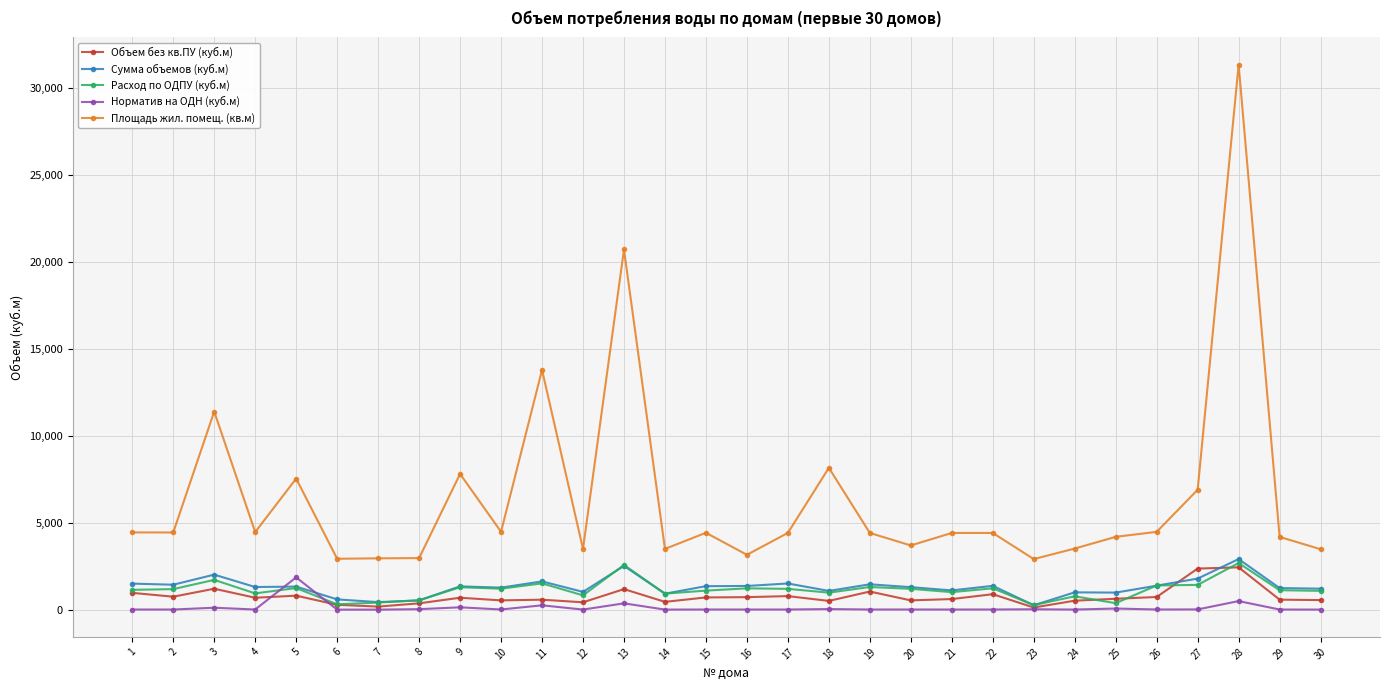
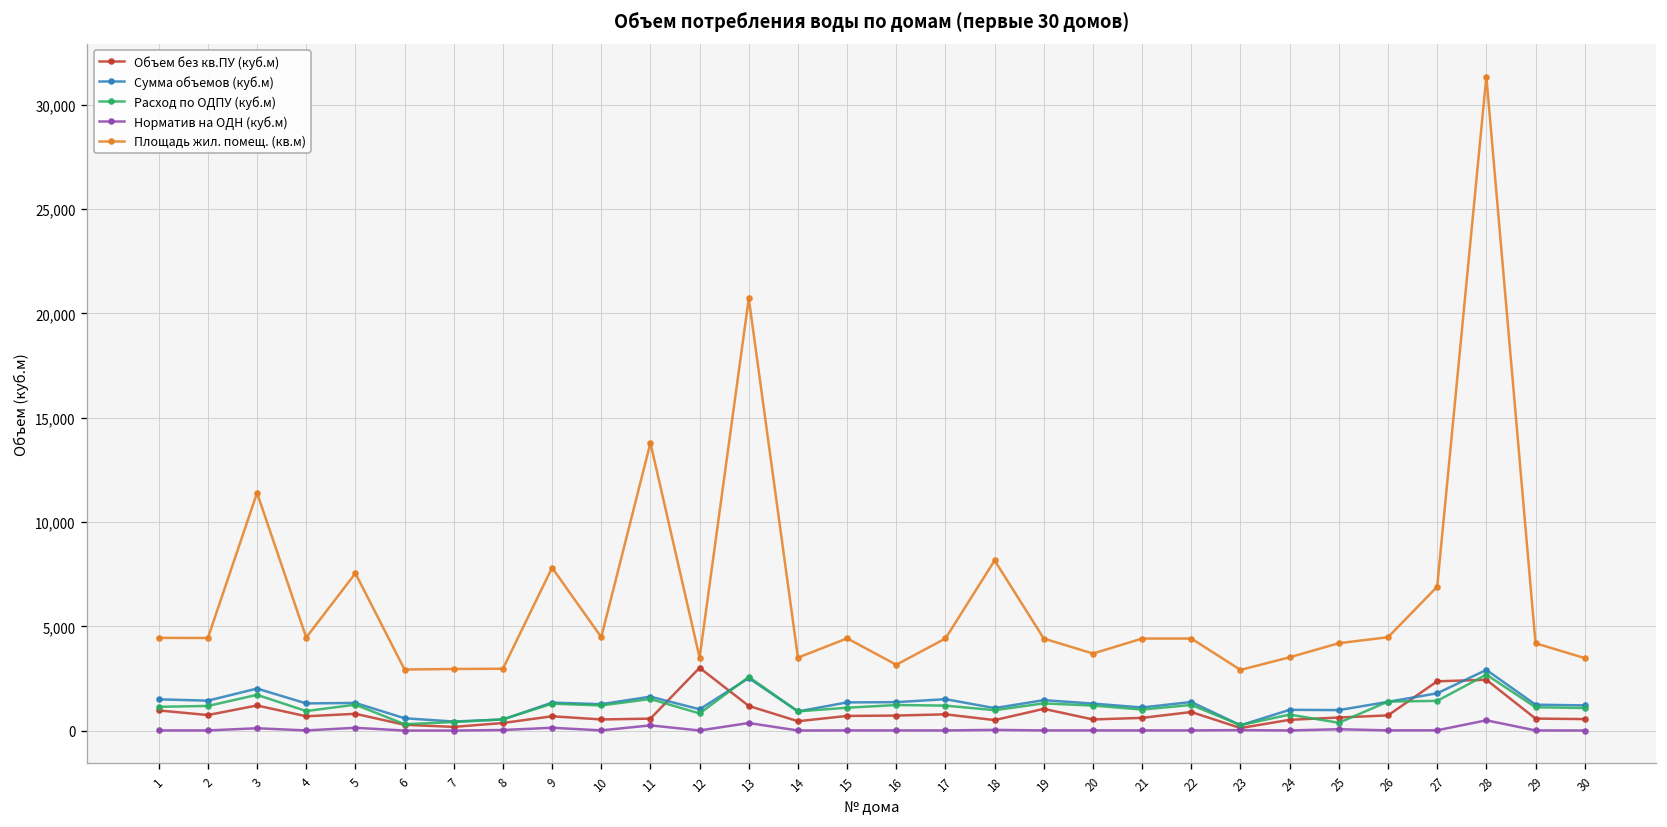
Норматив на ОДН (куб.м), 5: 1,900 -> 100
Объем без кв.ПУ (куб.м), 12: 400 -> 3,000
